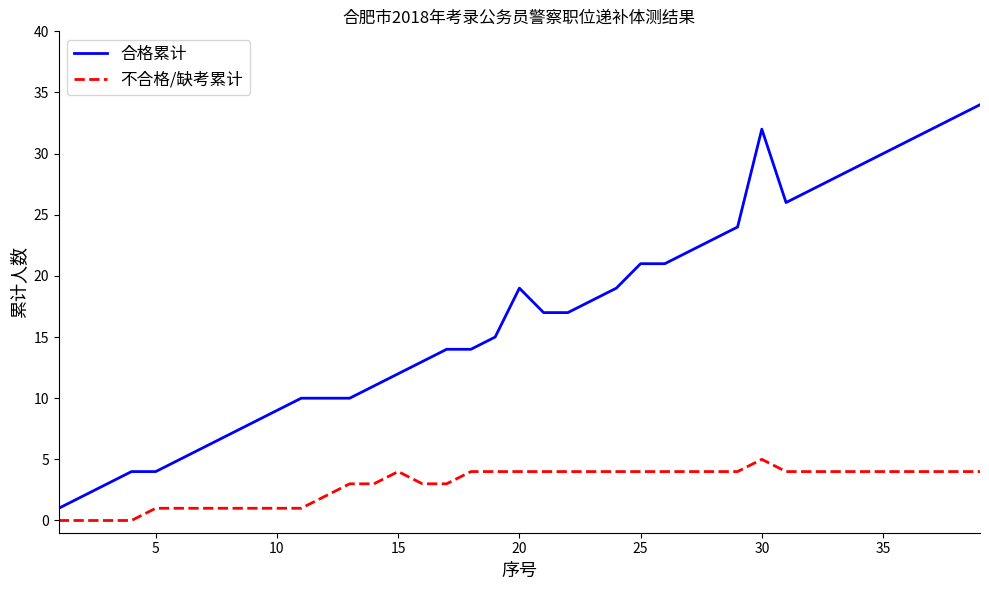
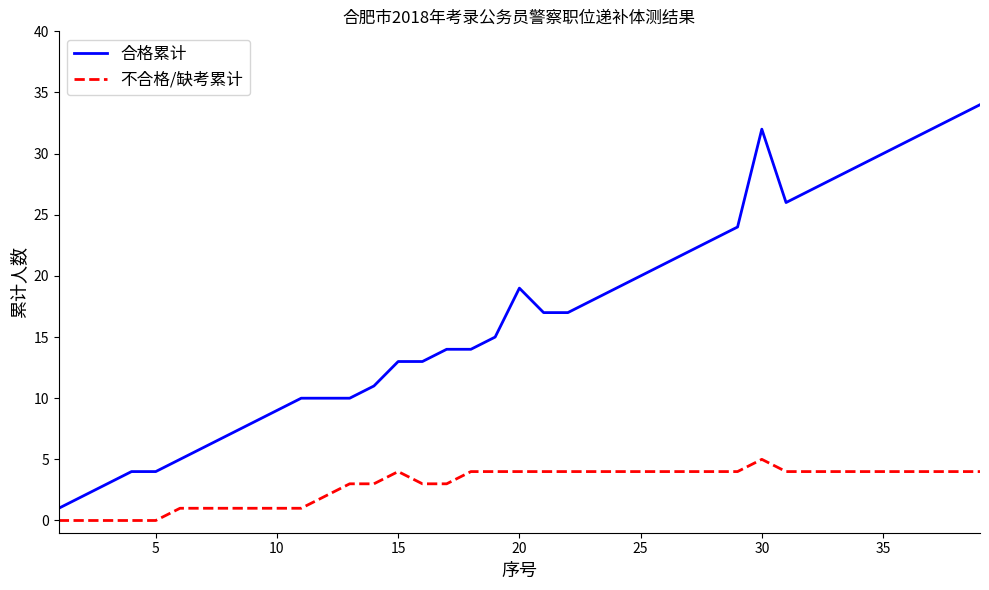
不合格/缺考累计, 5: 1 -> 0
合格累计, 15: 12 -> 13
合格累计, 25: 21 -> 20
